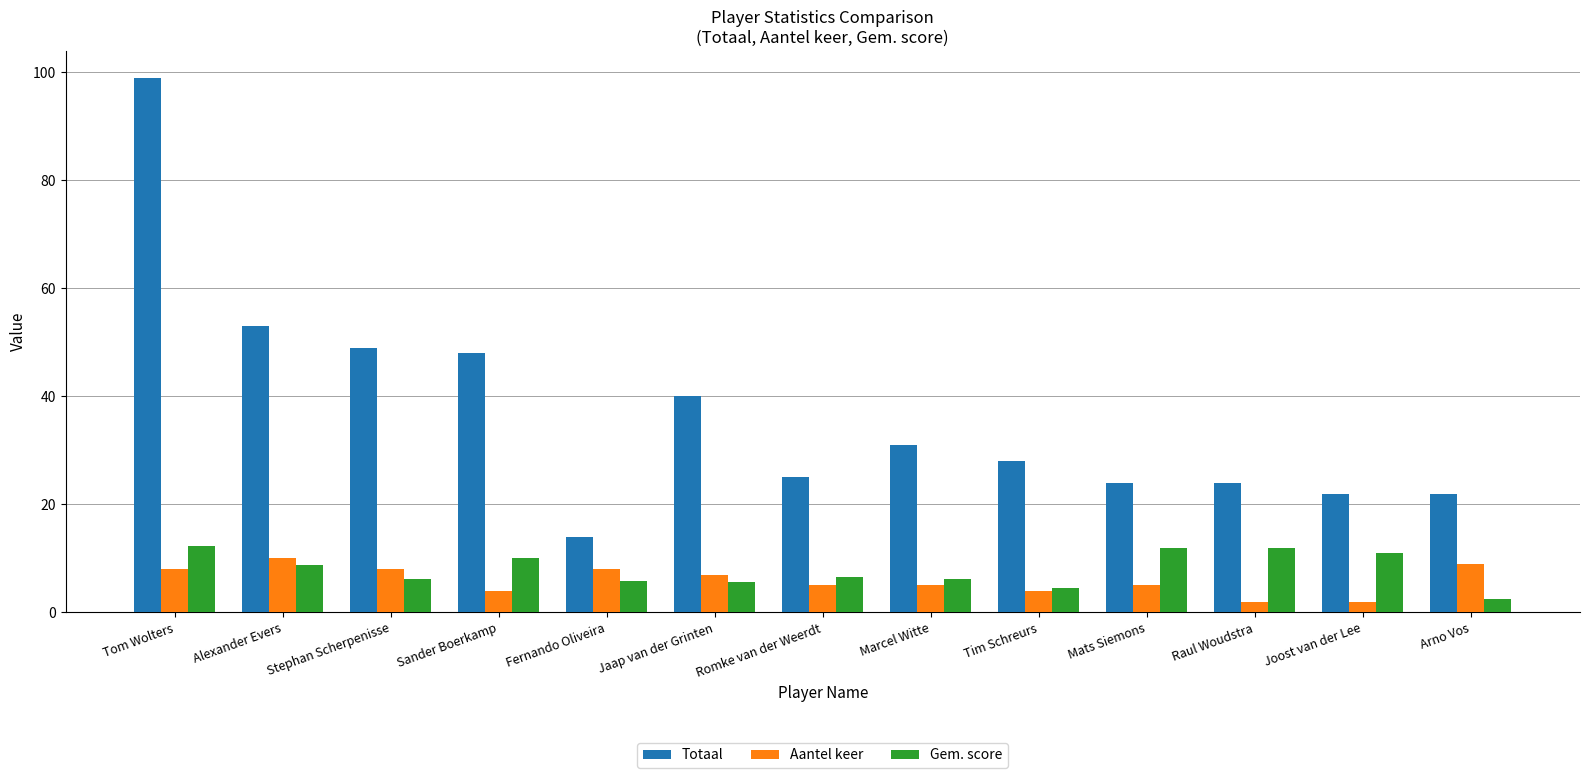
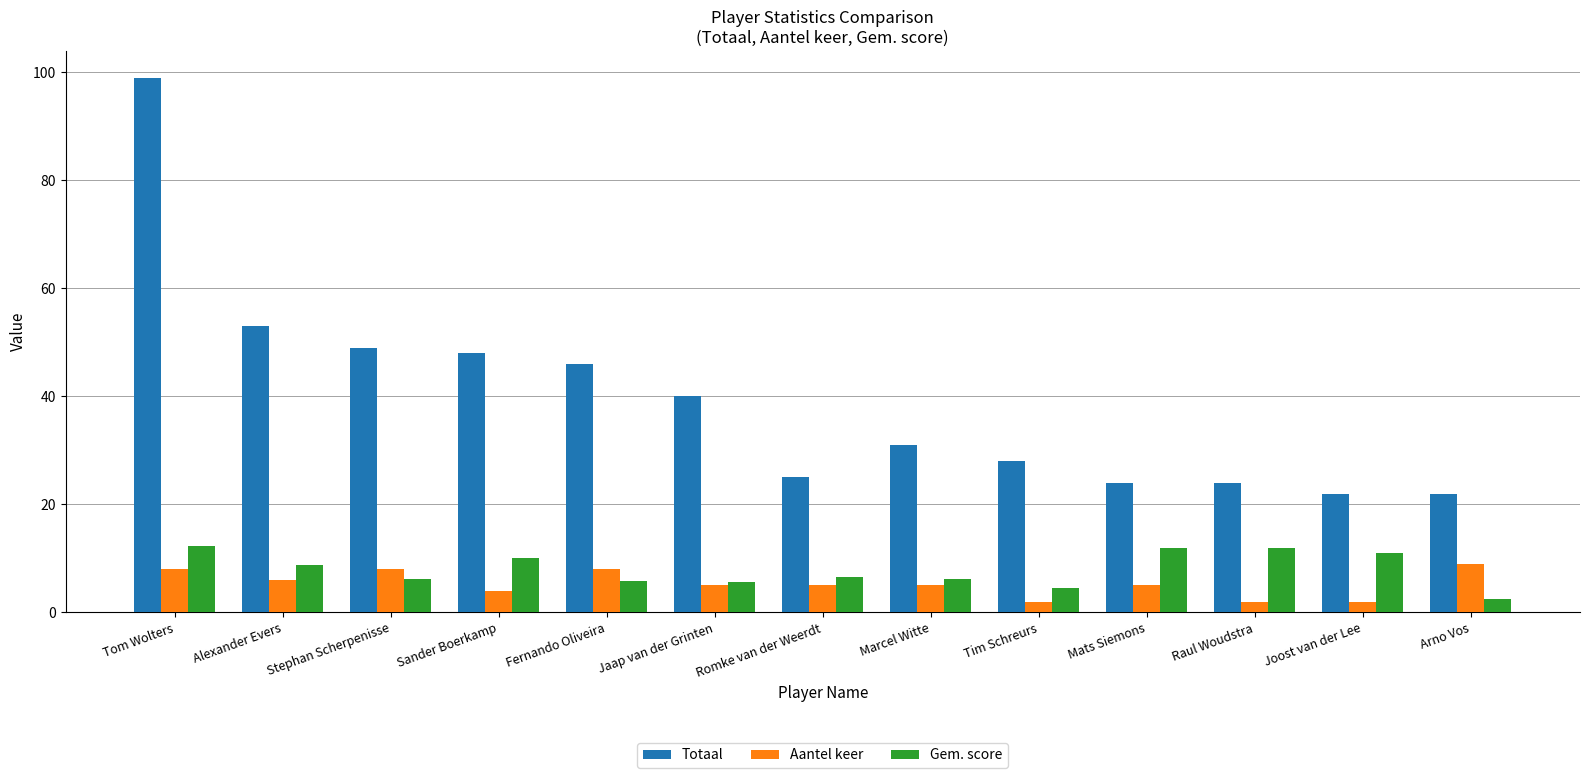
Aantel keer, Alexander Evers: 10 -> 6
Totaal, Fernando Oliveira: 14 -> 46
Aantel keer, Jaap van der Grinten: 7 -> 5
Aantel keer, Tim Schreurs: 4 -> 2
